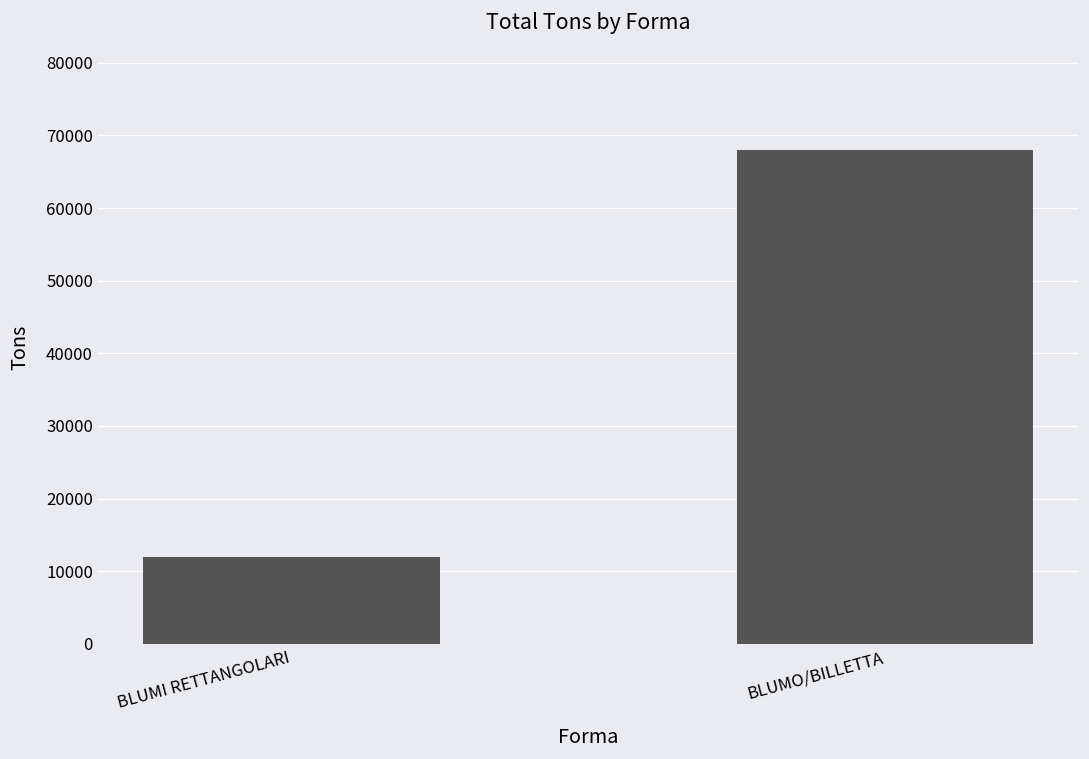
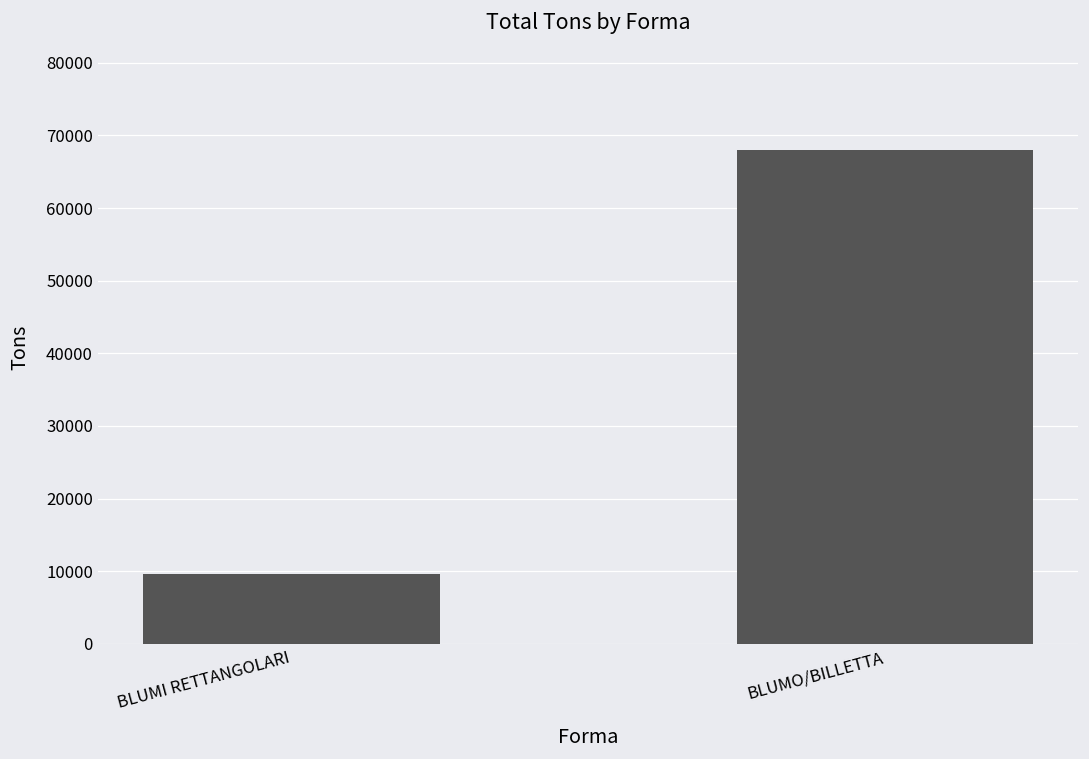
BLUMI RETTANGOLARI: 12000 -> 10000
